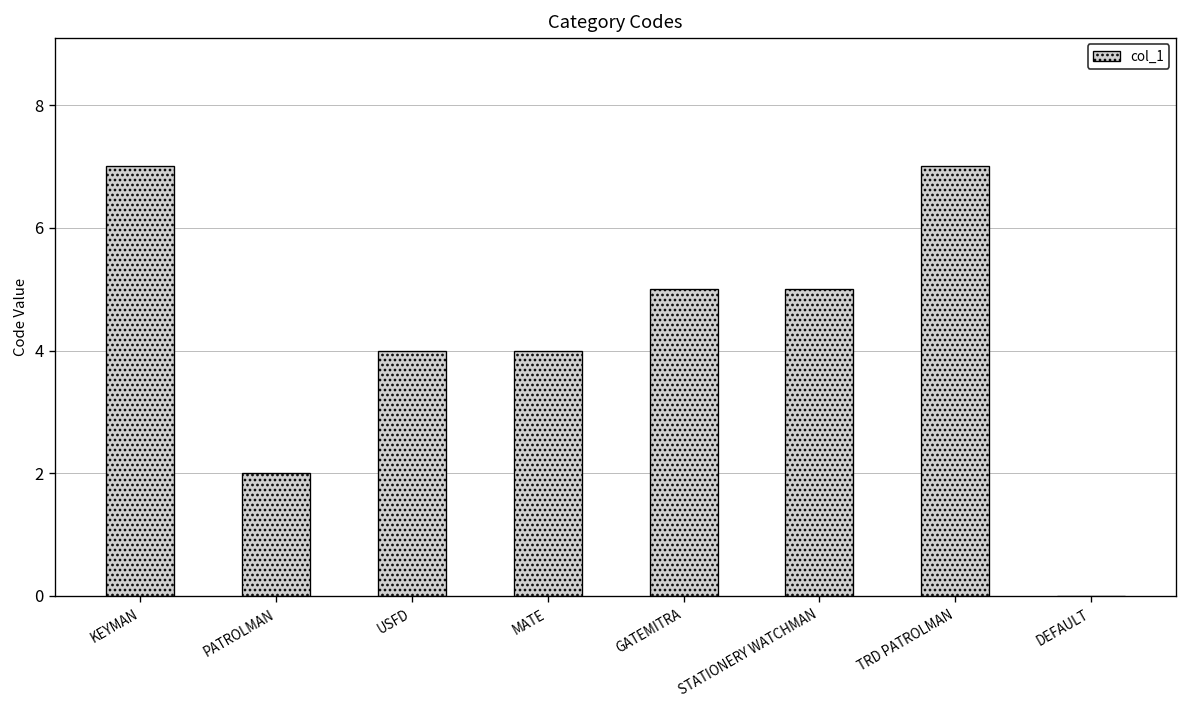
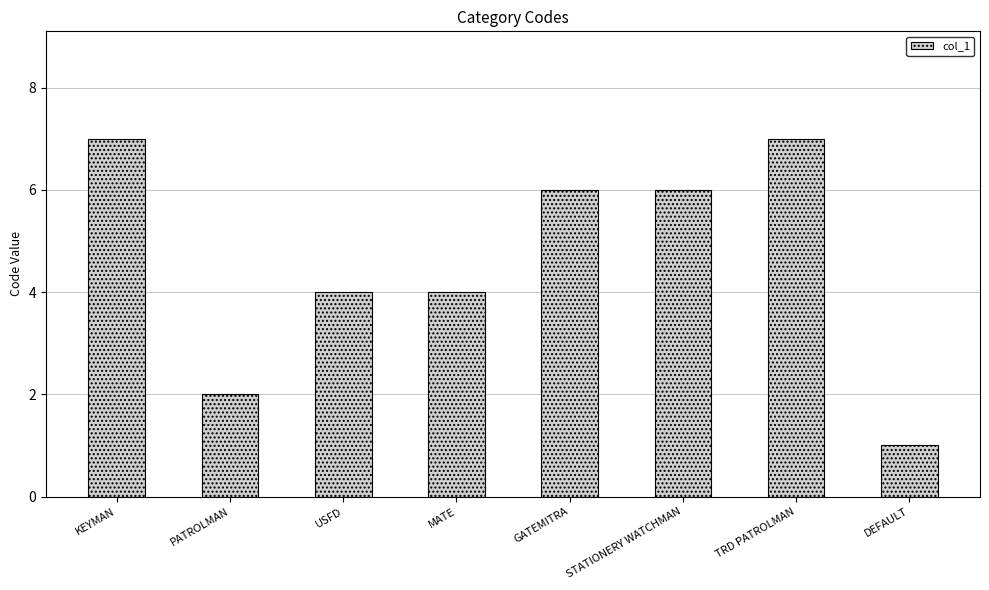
GATEMITRA: 5 -> 6
STATIONERY WATCHMAN: 5 -> 6
DEFAULT: 0 -> 1
